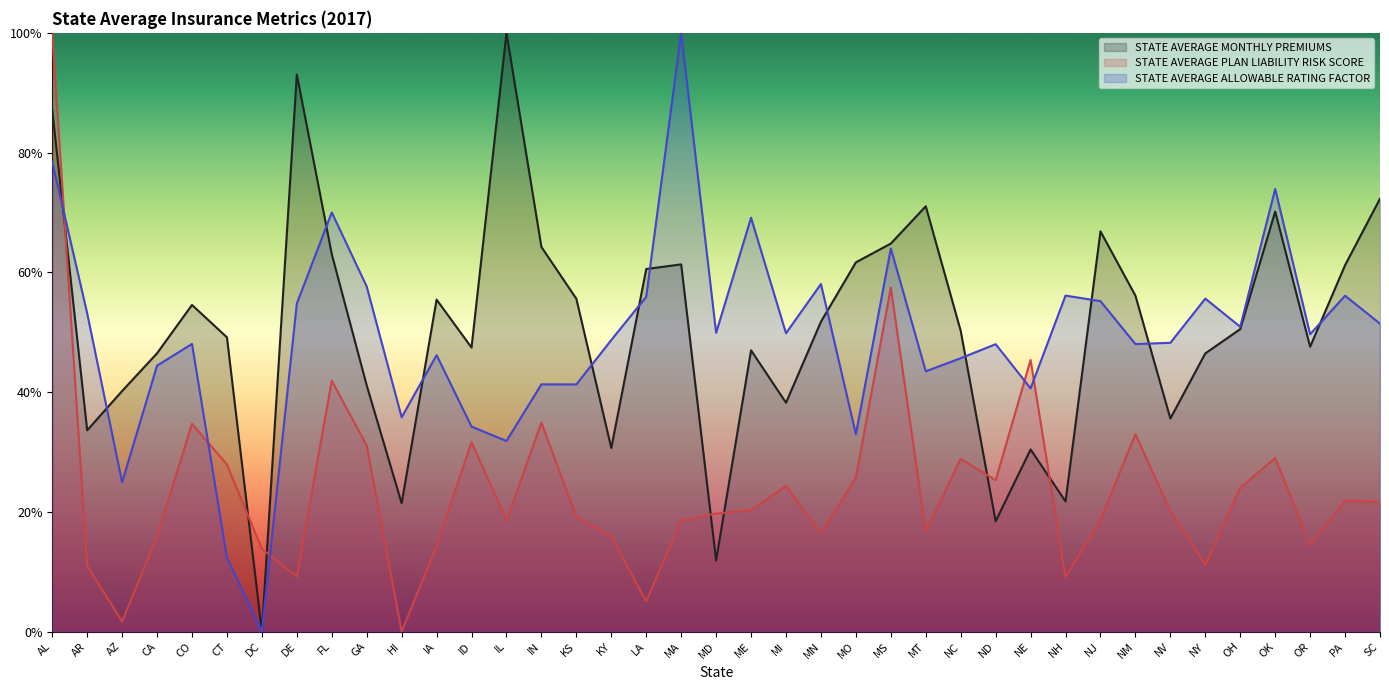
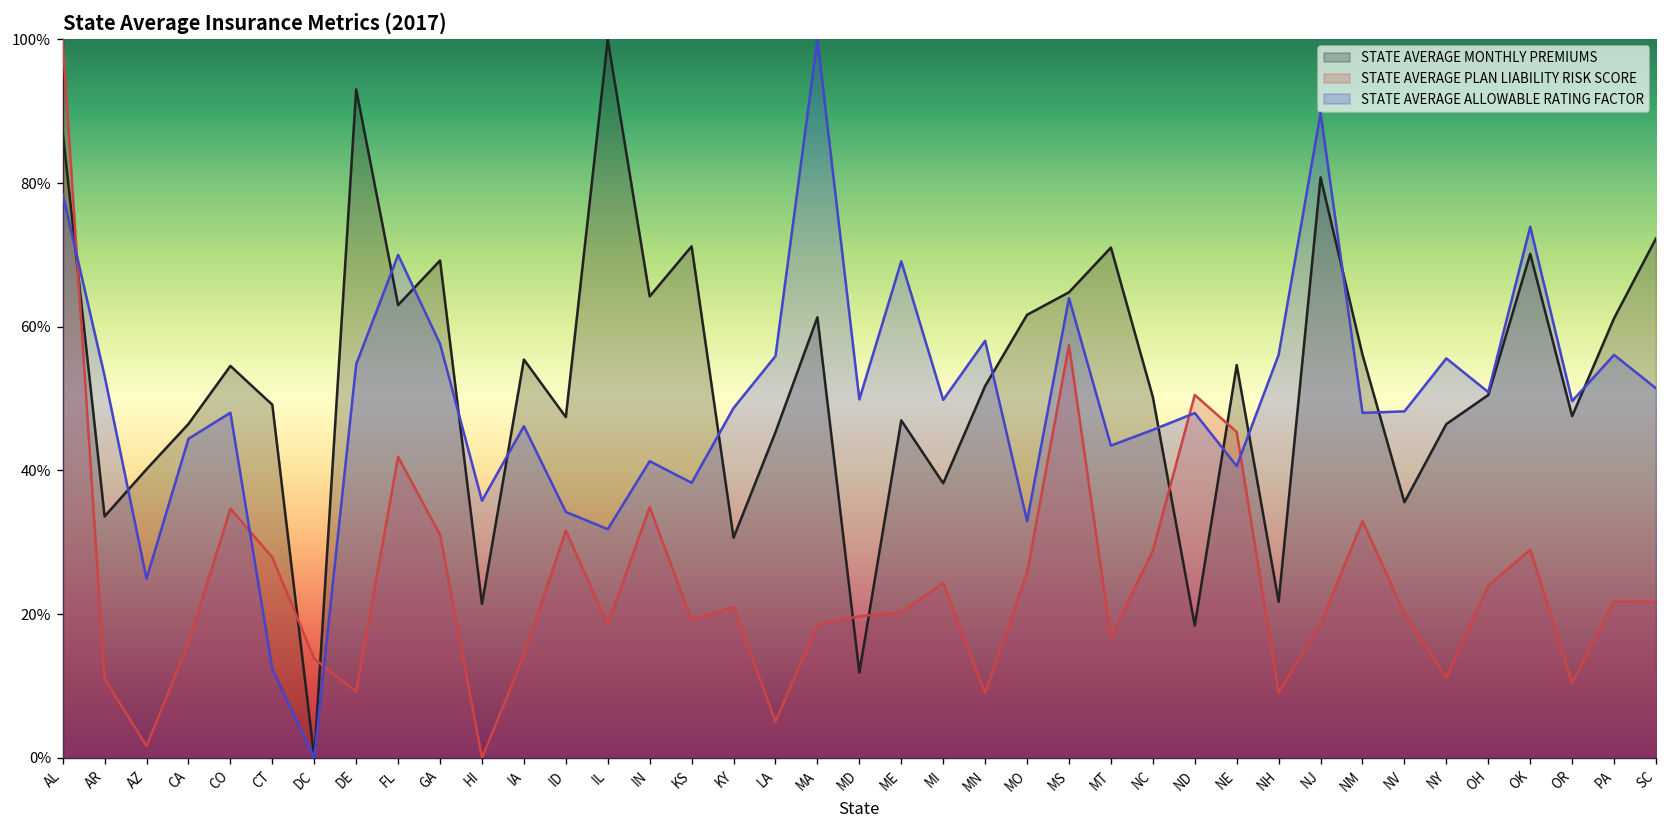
STATE AVERAGE MONTHLY PREMIUMS, GA: 41% -> 69%
STATE AVERAGE MONTHLY PREMIUMS, KS: 56% -> 71%
STATE AVERAGE ALLOWABLE RATING FACTOR, KS: 41% -> 38%
STATE AVERAGE PLAN LIABILITY RISK SCORE, KY: 16% -> 21%
STATE AVERAGE MONTHLY PREMIUMS, LA: 61% -> 45%
STATE AVERAGE PLAN LIABILITY RISK SCORE, MN: 16% -> 9%
STATE AVERAGE PLAN LIABILITY RISK SCORE, ND: 25% -> 51%
STATE AVERAGE MONTHLY PREMIUMS, NE: 30% -> 55%
STATE AVERAGE MONTHLY PREMIUMS, NJ: 67% -> 81%
STATE AVERAGE ALLOWABLE RATING FACTOR, NJ: 55% -> 90%
STATE AVERAGE PLAN LIABILITY RISK SCORE, OR: 14% -> 10%
